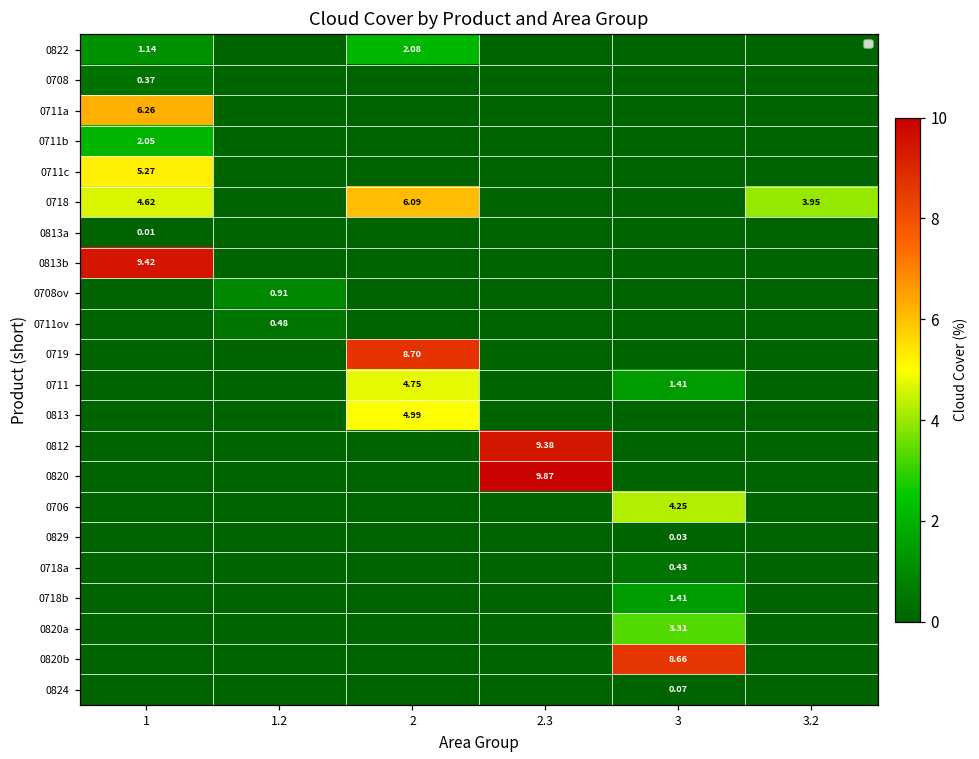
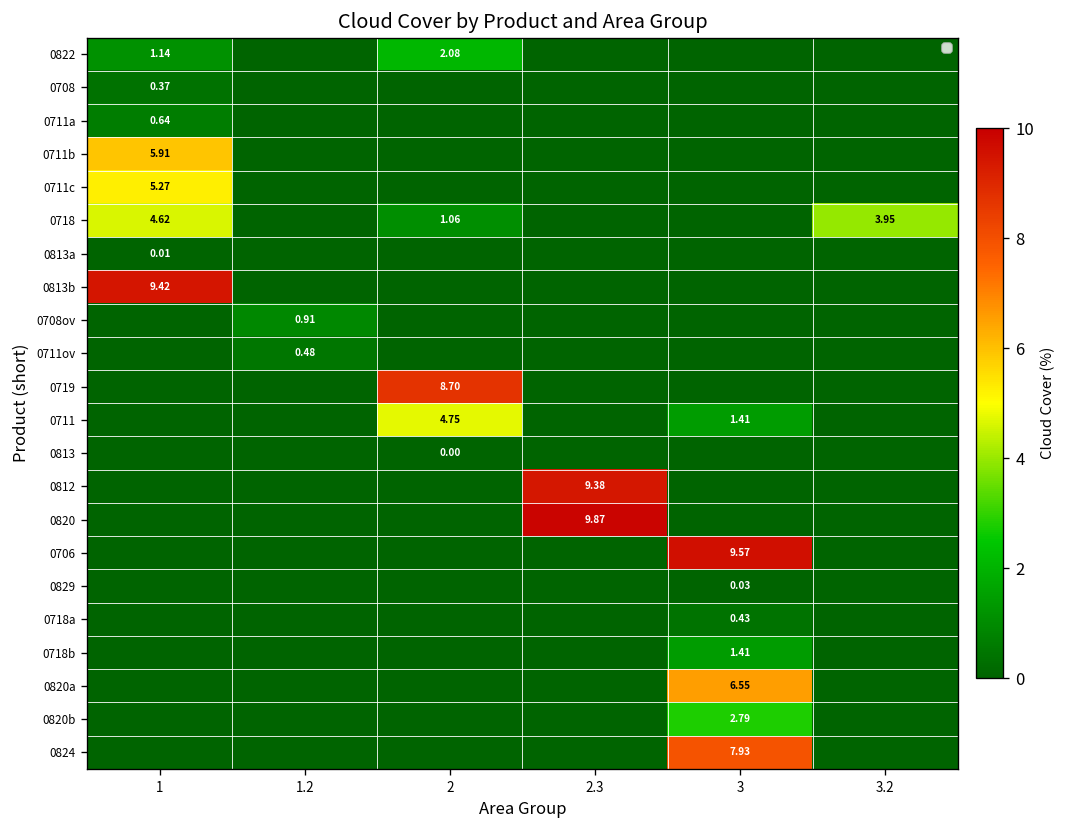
0711a, 1: 6.26 -> 0.64
0711b, 1: 2.05 -> 5.91
0718, 2: 6.09 -> 1.06
0813, 2: 4.99 -> 0.00
0706, 3: 4.25 -> 9.57
0820a, 3: 3.31 -> 6.55
0820b, 3: 8.66 -> 2.79
0824, 3: 0.07 -> 7.93
